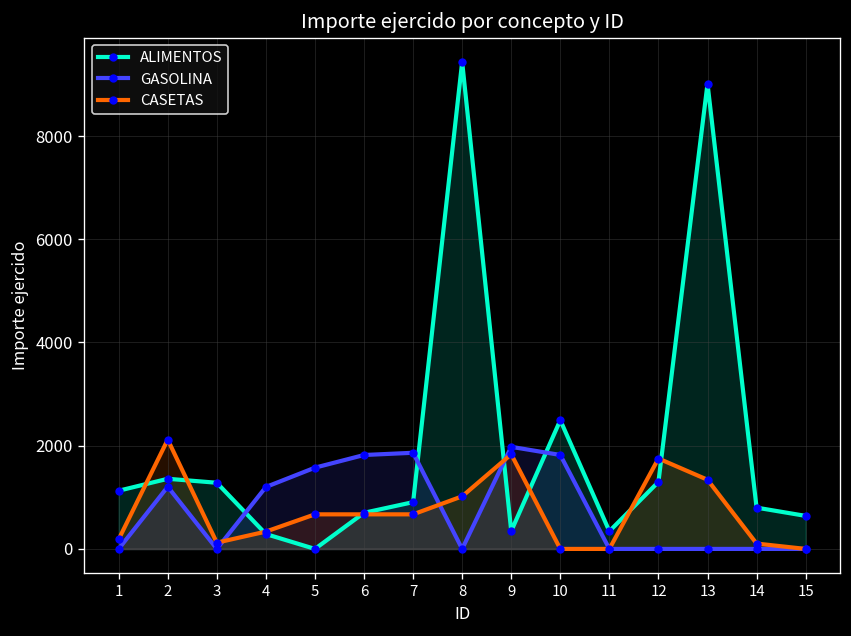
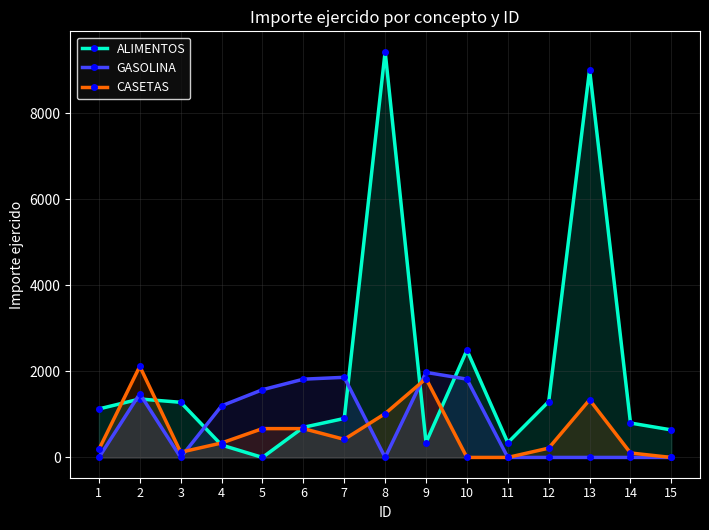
GASOLINA, 2: 1200 -> 1500
CASETAS, 7: 700 -> 400
CASETAS, 12: 1800 -> 200
